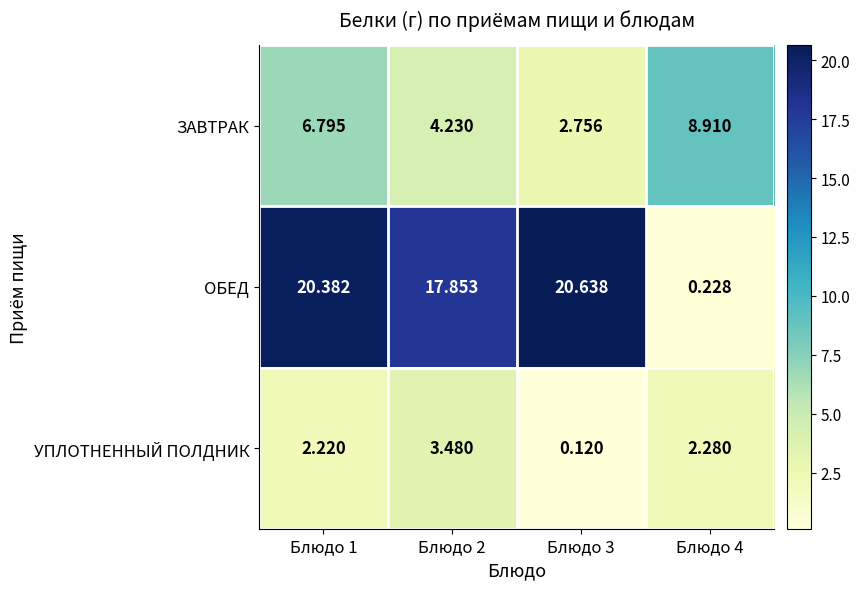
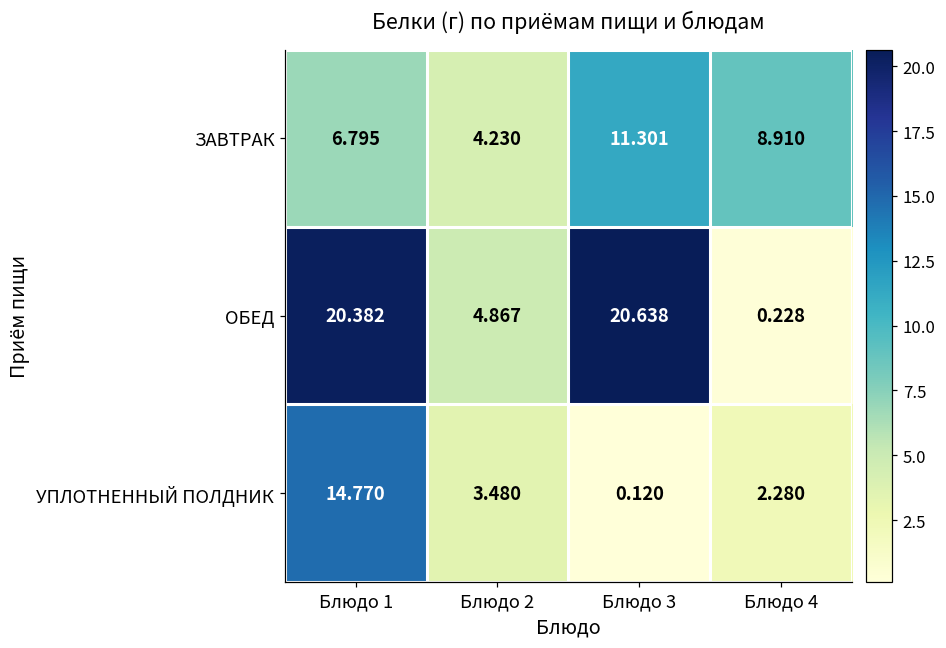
ЗАВТРАК, Блюдо 3: 2.756 -> 11.301
ОБЕД, Блюдо 2: 17.853 -> 4.867
УПЛОТНЕННЫЙ ПОЛДНИК, Блюдо 1: 2.220 -> 14.770
